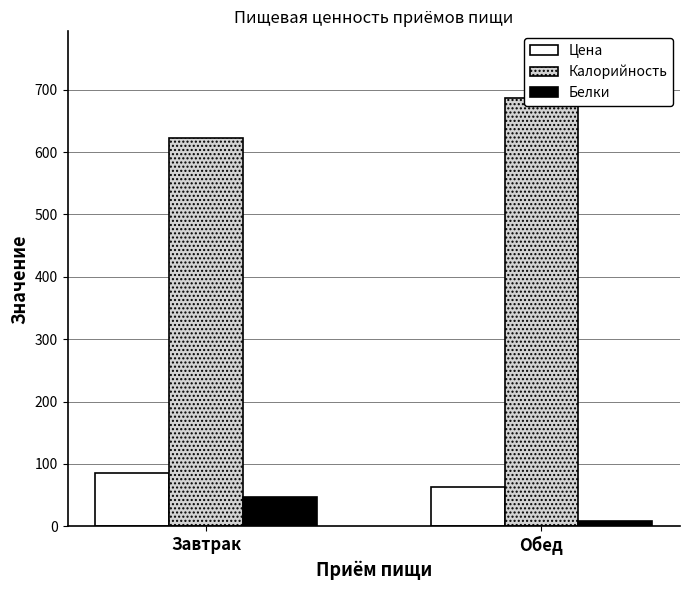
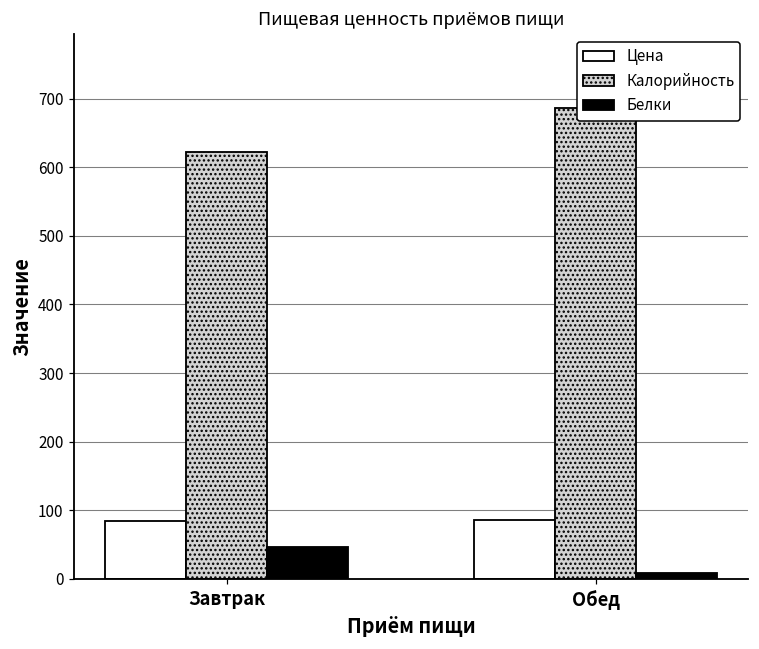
Цена, Обед: 60 -> 90
